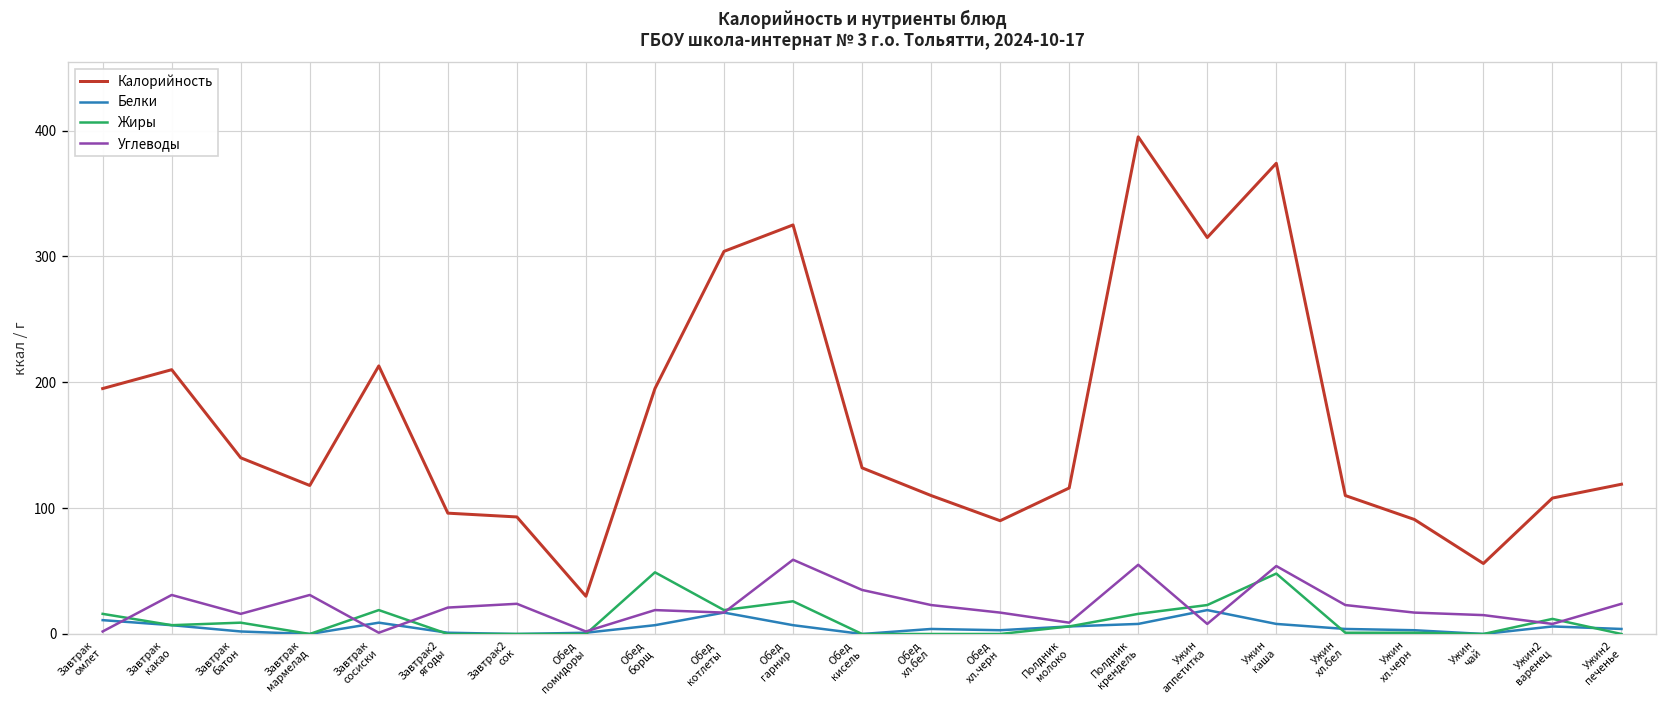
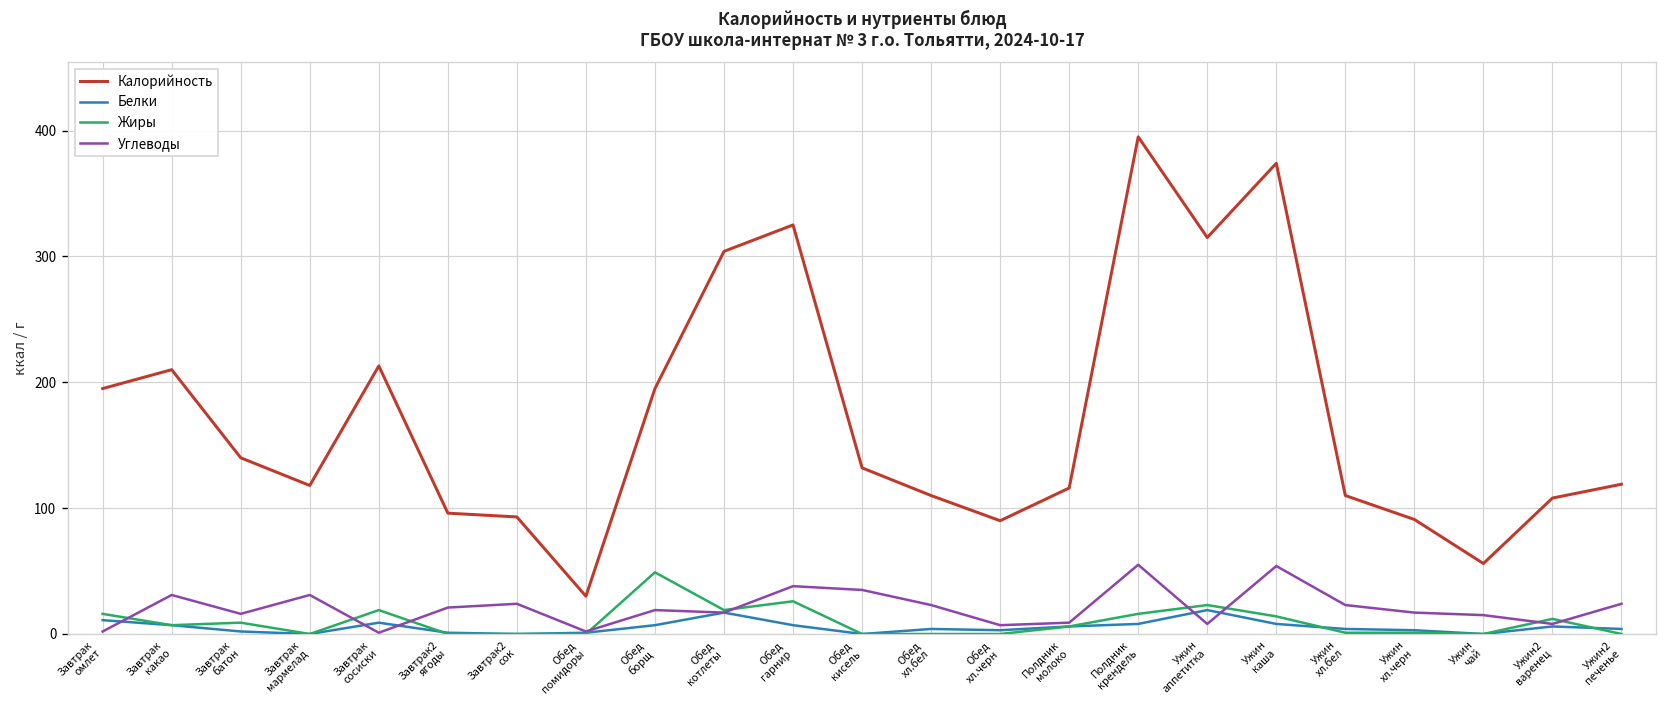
Углеводы, Обед гарнир: 59 -> 38
Углеводы, Обед хл.черн: 17 -> 7
Жиры, Ужин каша: 48 -> 14
